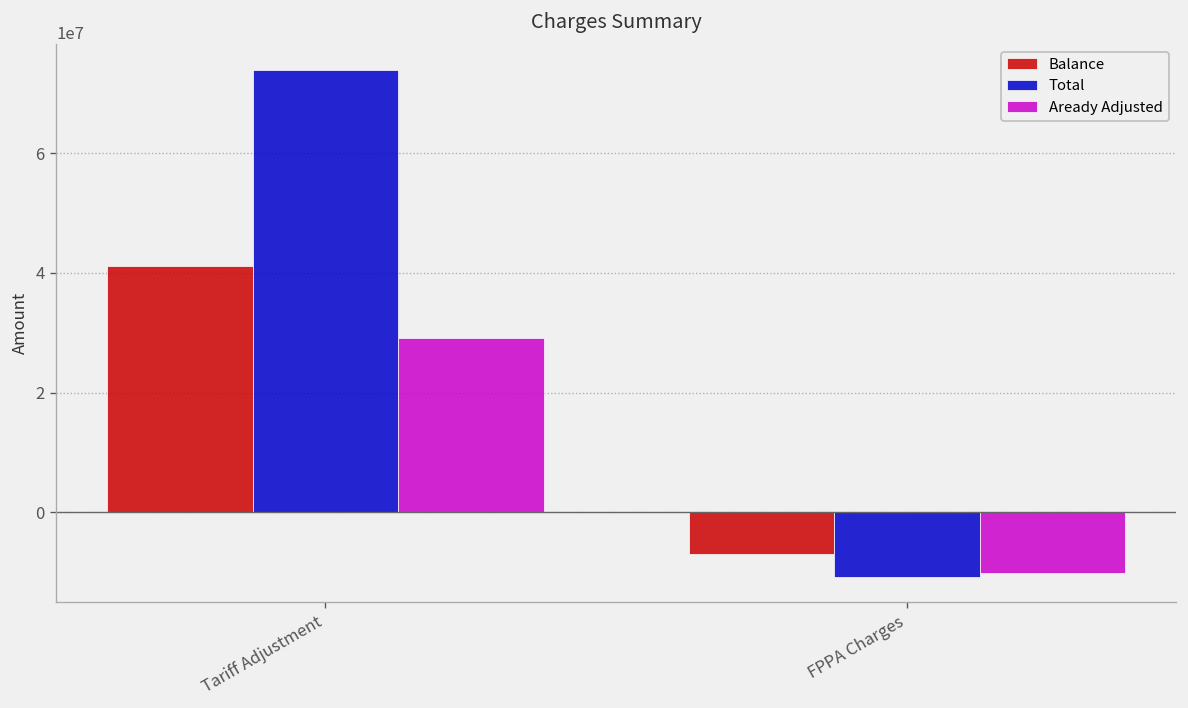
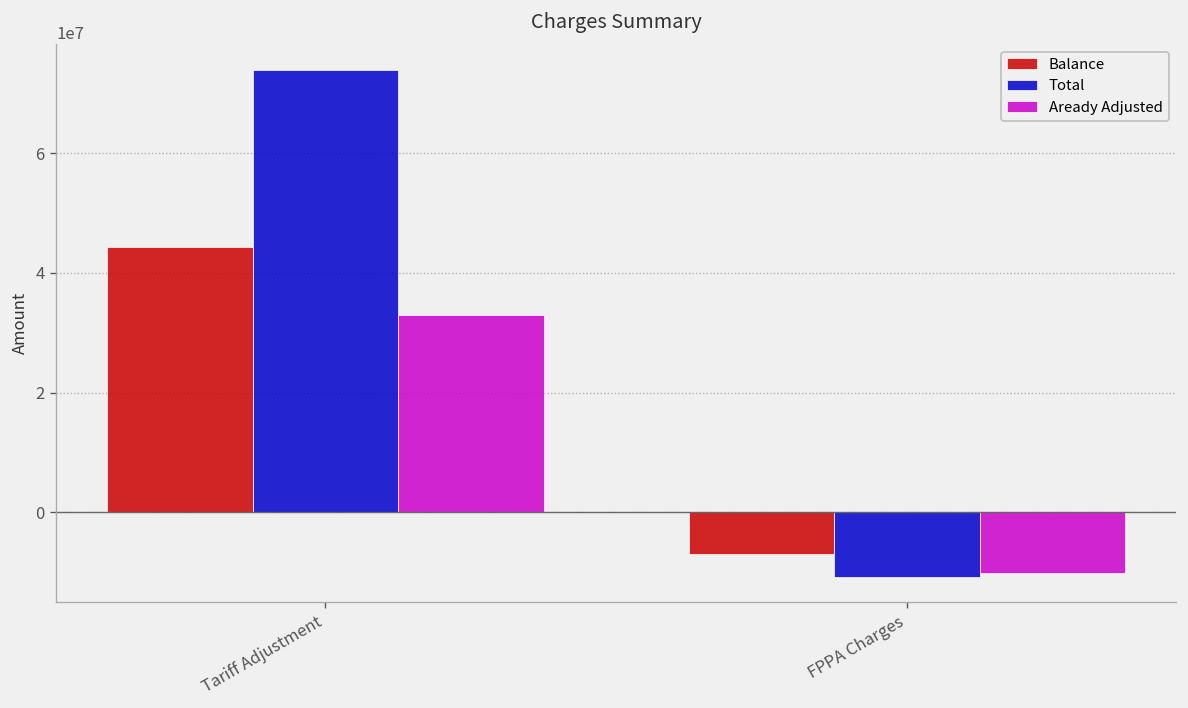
Balance, Tariff Adjustment: 41000000 -> 44000000
Aready Adjusted, Tariff Adjustment: 29000000 -> 33000000
